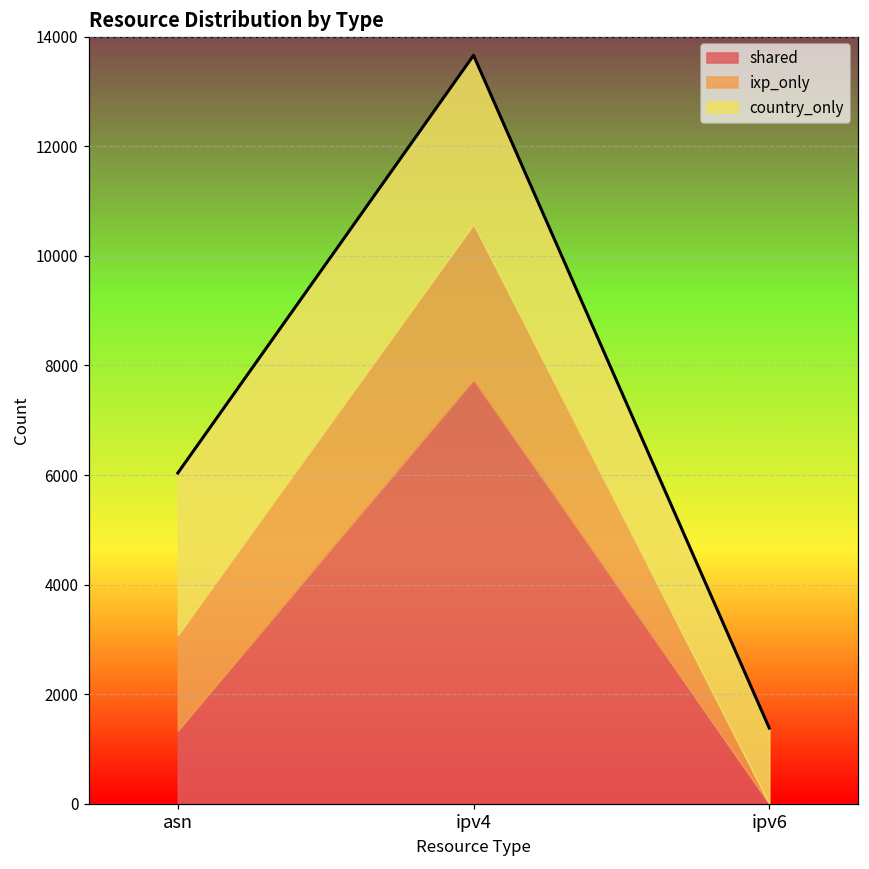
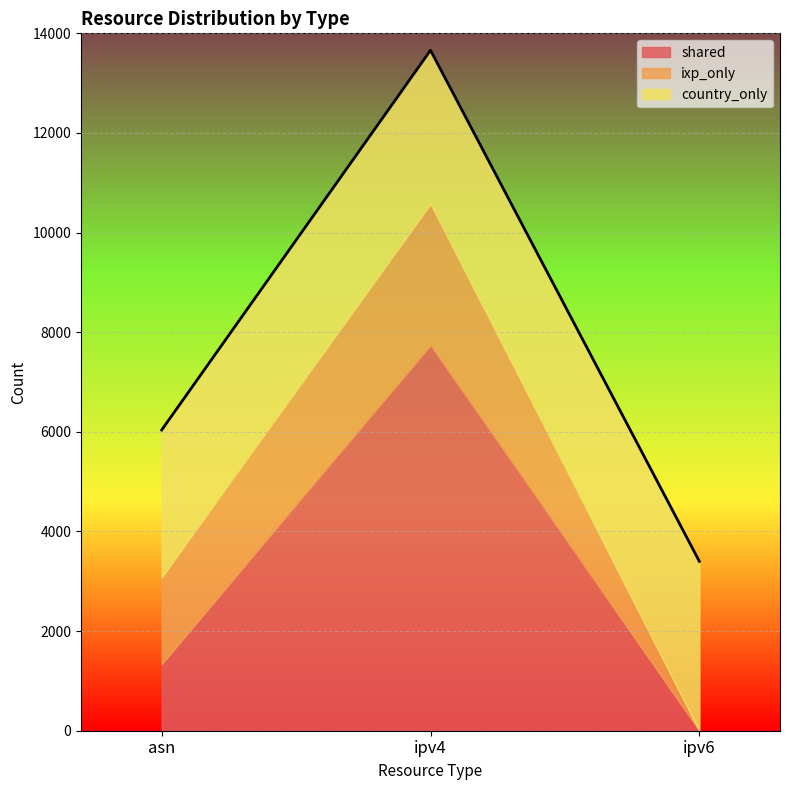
country_only, ipv6: 1400 -> 3400
